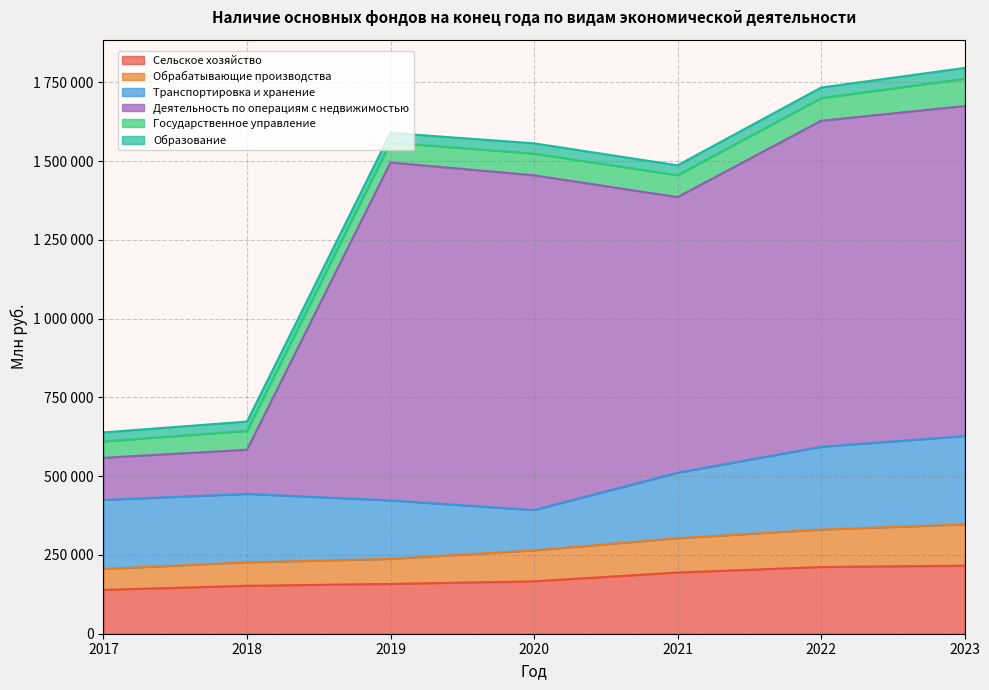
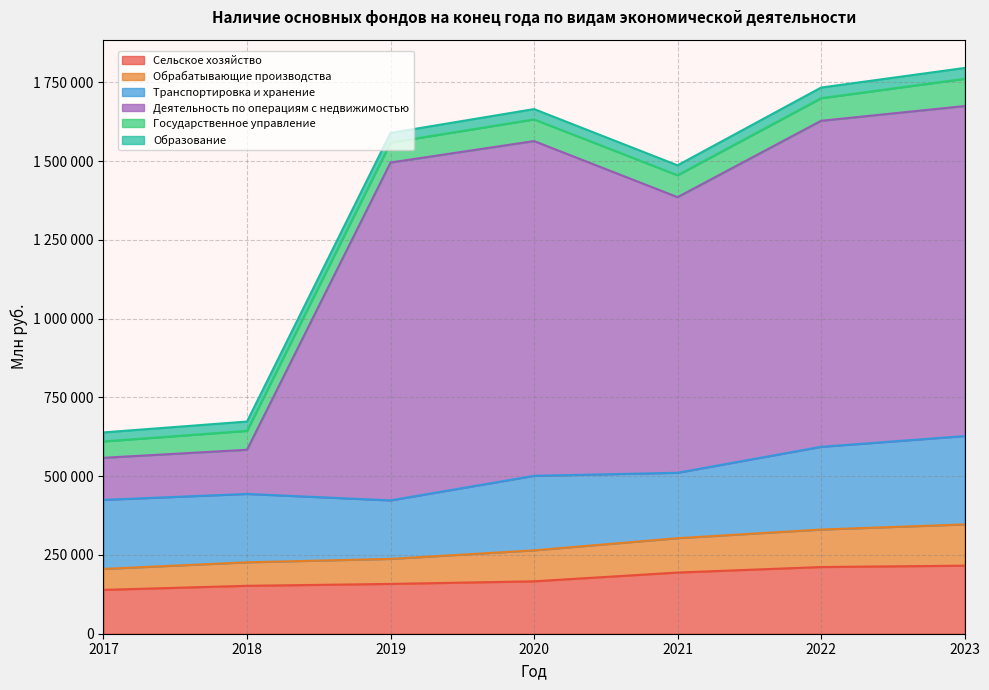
Транспортировка и хранение, 2020: 130000 -> 240000
